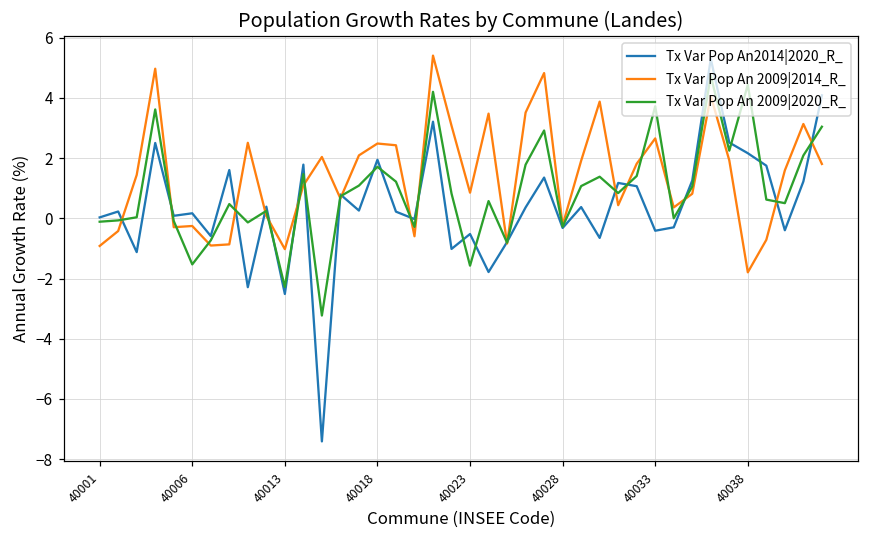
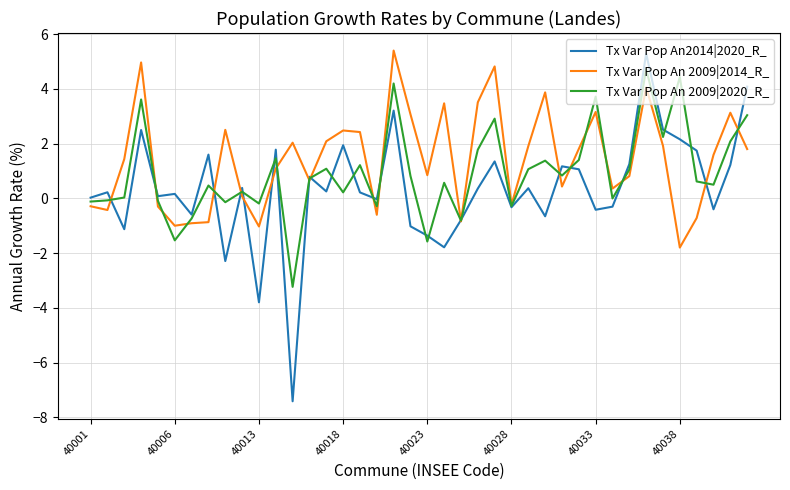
Tx Var Pop An 2009|2014_R_, 40001: -0.9 -> -0.3
Tx Var Pop An 2009|2014_R_, 40006: -0.3 -> -1.0
Tx Var Pop An2014|2020_R_, 40013: -2.5 -> -3.8
Tx Var Pop An 2009|2020_R_, 40013: -2.3 -> -0.2
Tx Var Pop An 2009|2020_R_, 40018: 1.7 -> 0.2
Tx Var Pop An2014|2020_R_, 40023: -0.5 -> -1.4
Tx Var Pop An 2009|2014_R_, 40033: 2.7 -> 3.2
